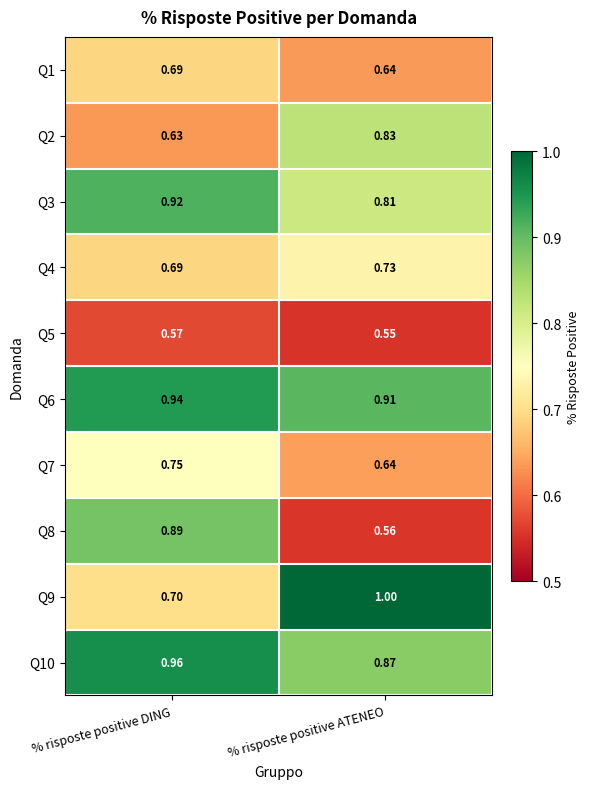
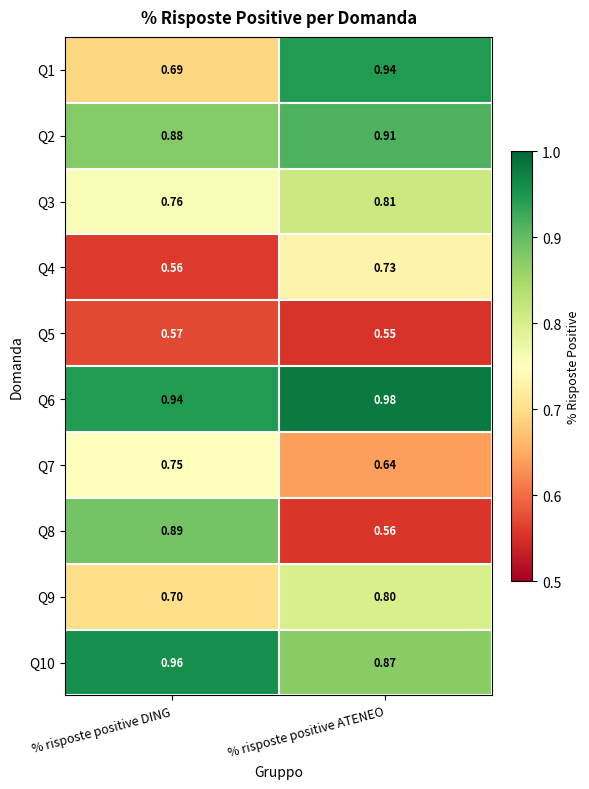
Q1, % risposte positive ATENEO: 0.64 -> 0.94
Q2, % risposte positive DING: 0.63 -> 0.88
Q2, % risposte positive ATENEO: 0.83 -> 0.91
Q3, % risposte positive DING: 0.92 -> 0.76
Q4, % risposte positive DING: 0.69 -> 0.56
Q6, % risposte positive ATENEO: 0.91 -> 0.98
Q9, % risposte positive ATENEO: 1.00 -> 0.80
